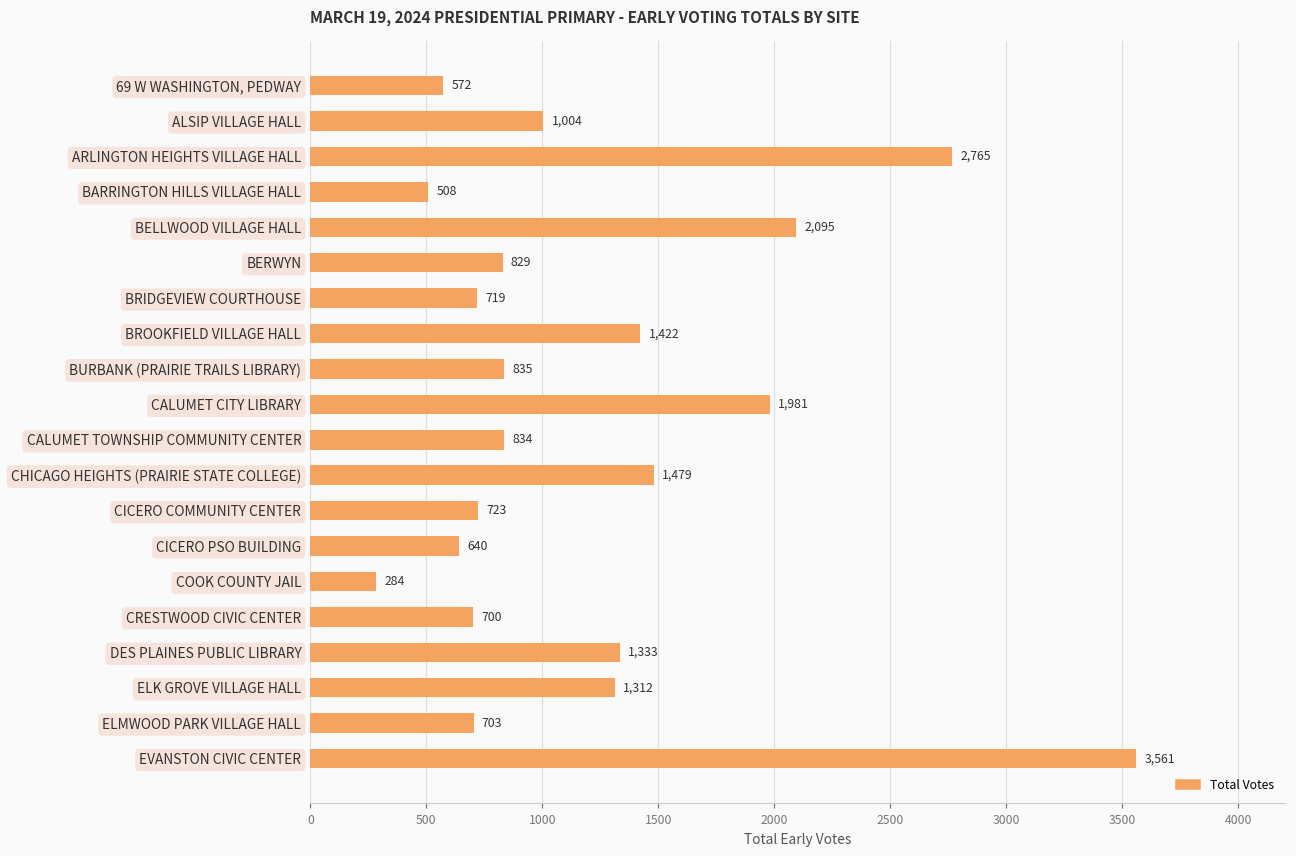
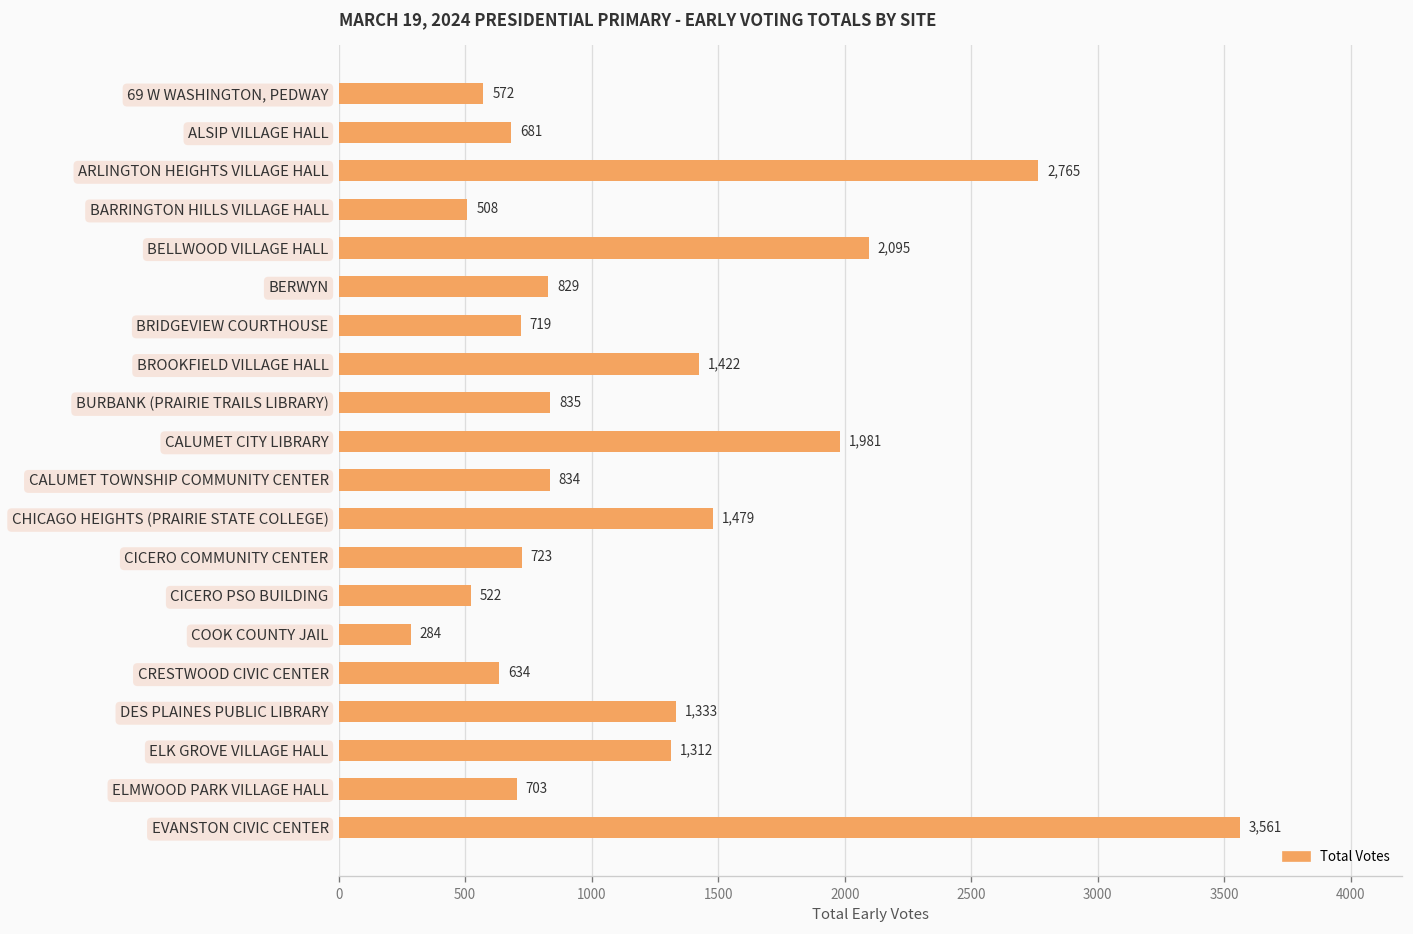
ALSIP VILLAGE HALL: 1,004 -> 681
CICERO PSO BUILDING: 640 -> 522
CRESTWOOD CIVIC CENTER: 700 -> 634
